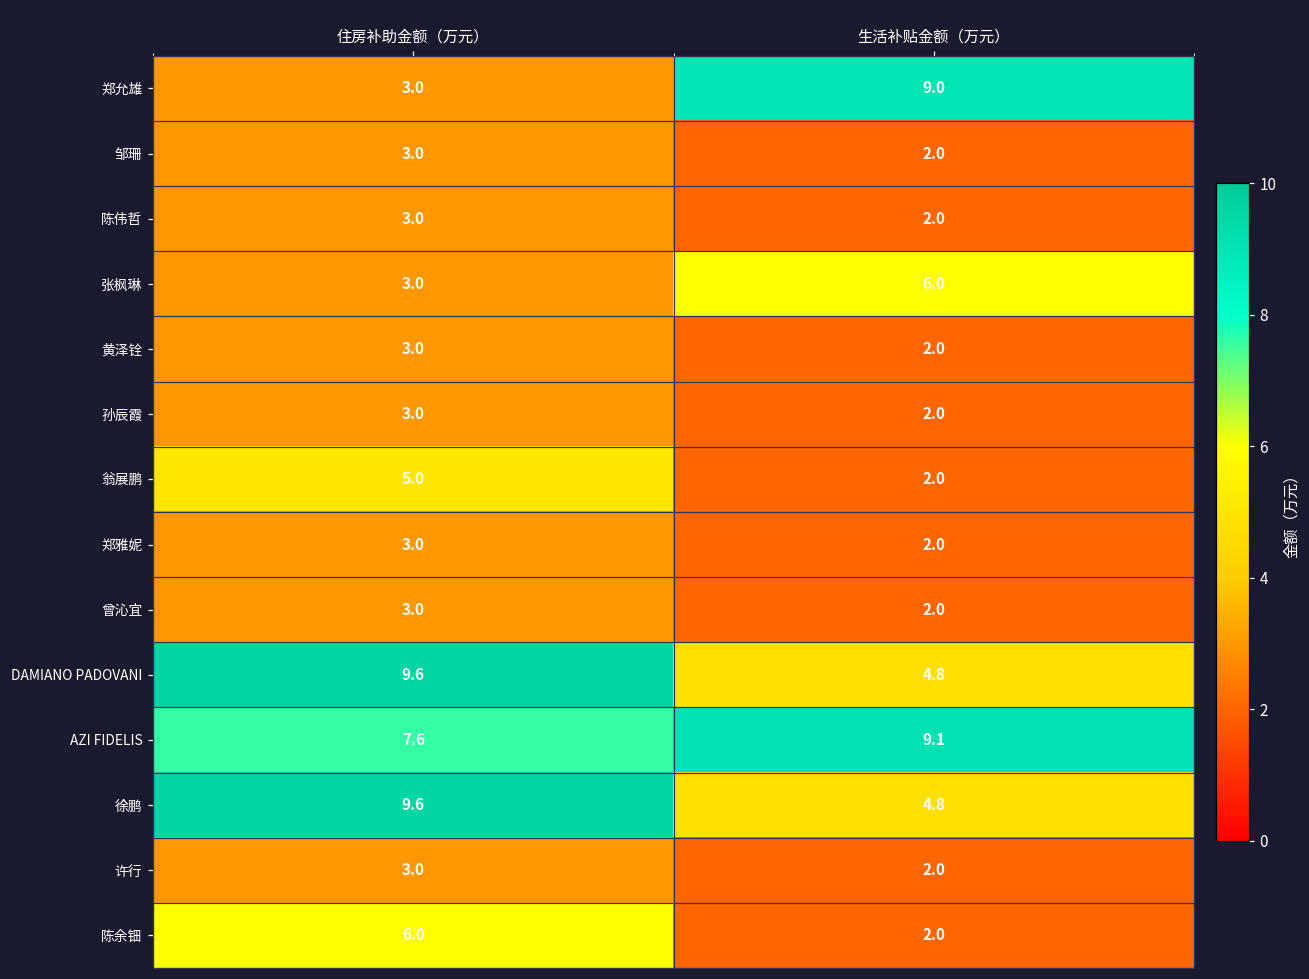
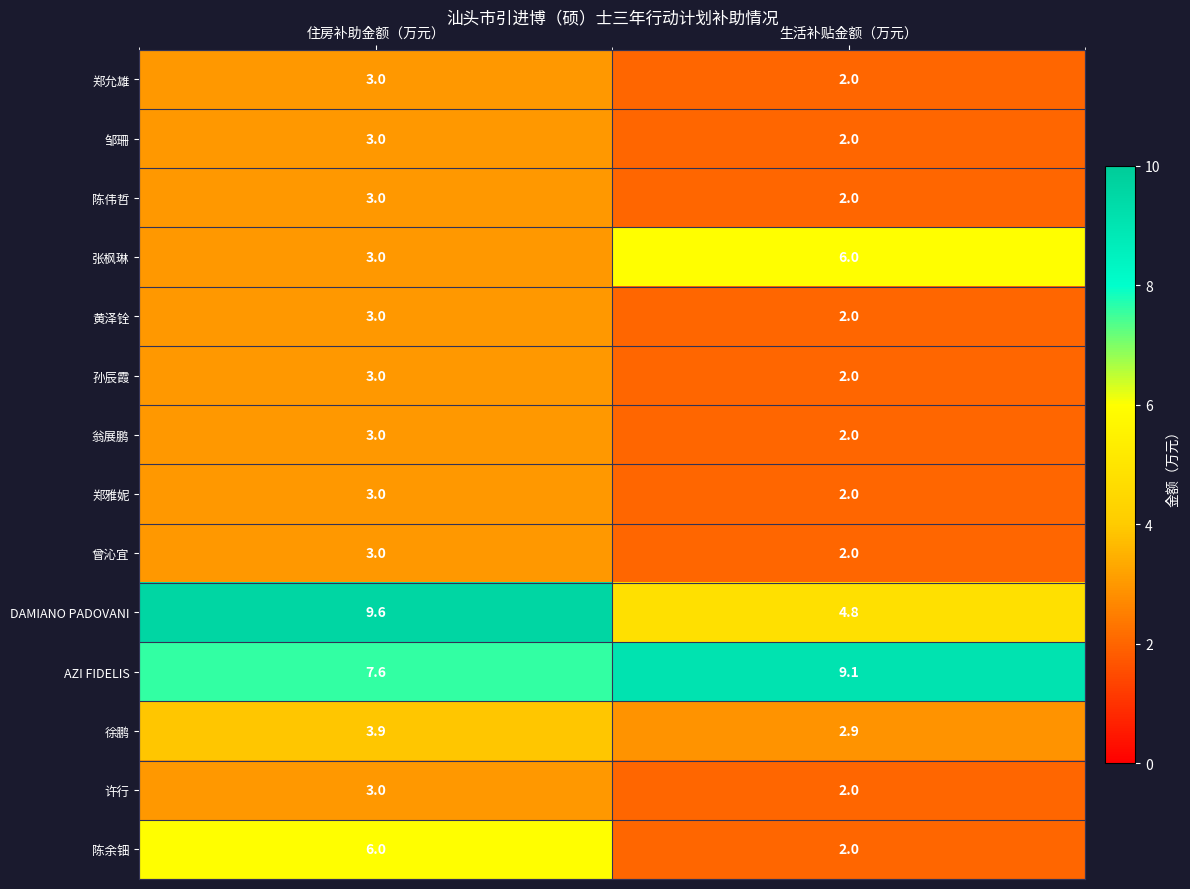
郑允雄, 生活补贴金额（万元）: 9.0 -> 2.0
翁展鹏, 住房补助金额（万元）: 5.0 -> 3.0
徐鹏, 住房补助金额（万元）: 9.6 -> 3.9
徐鹏, 生活补贴金额（万元）: 4.8 -> 2.9
